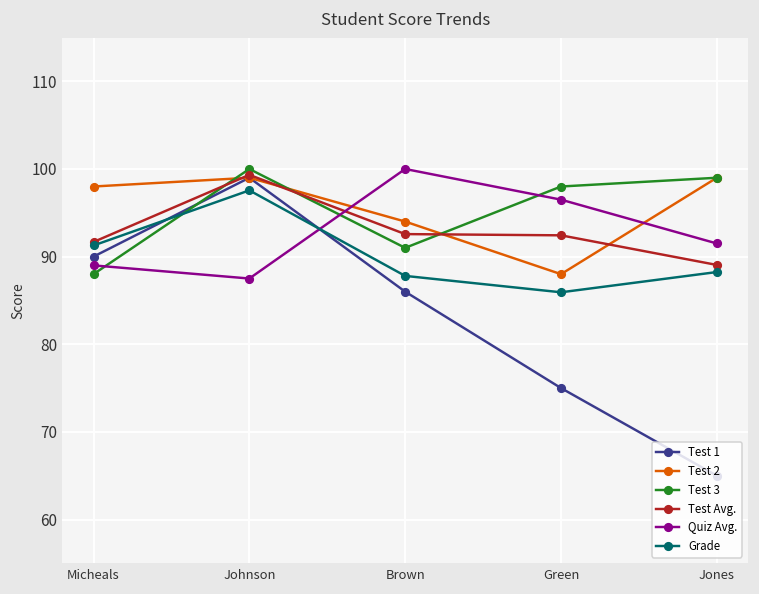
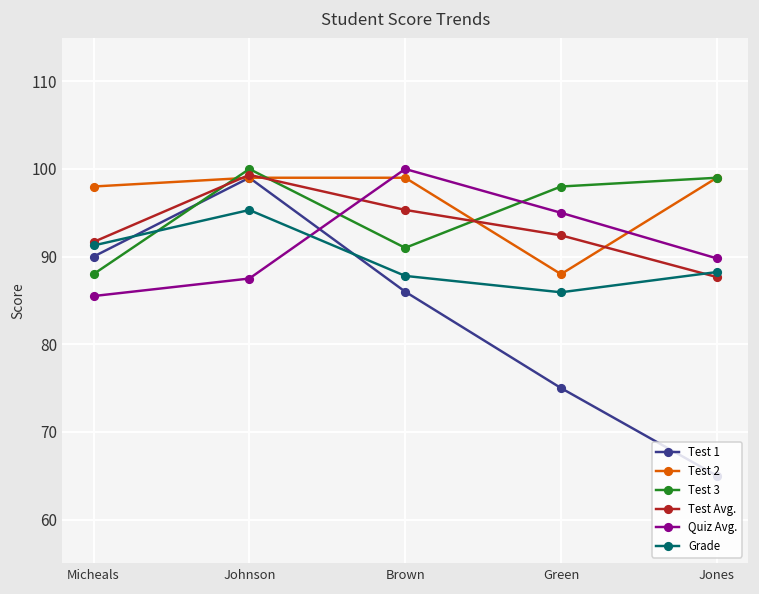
Quiz Avg., Micheals: 89 -> 86
Grade, Johnson: 98 -> 95
Test 2, Brown: 94 -> 99
Test Avg., Brown: 93 -> 95
Quiz Avg., Green: 97 -> 95
Test Avg., Jones: 89 -> 88
Quiz Avg., Jones: 92 -> 90
